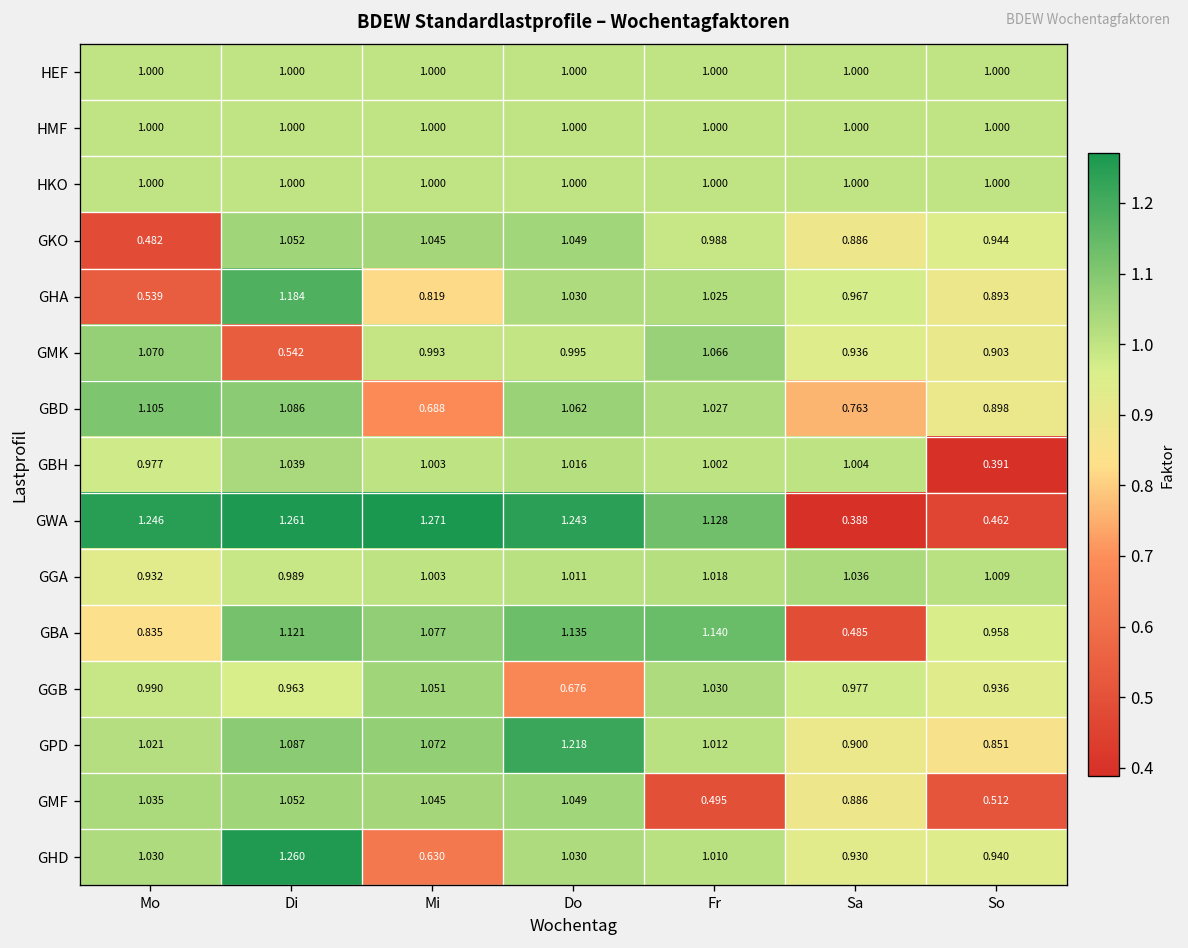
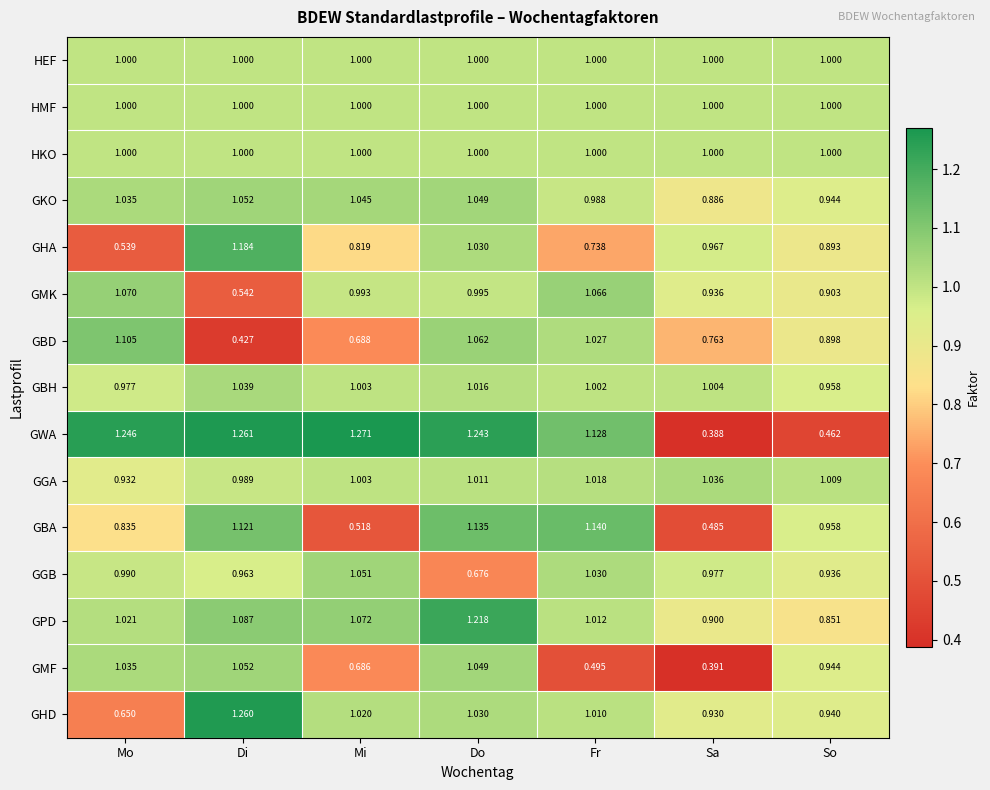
GKO, Mo: 0.482 -> 1.035
GHA, Fr: 1.025 -> 0.738
GBD, Di: 1.086 -> 0.427
GBH, So: 0.391 -> 0.958
GBA, Mi: 1.077 -> 0.518
GMF, Mi: 1.045 -> 0.686
GMF, Sa: 0.886 -> 0.391
GMF, So: 0.512 -> 0.944
GHD, Mo: 1.030 -> 0.650
GHD, Mi: 0.630 -> 1.020
